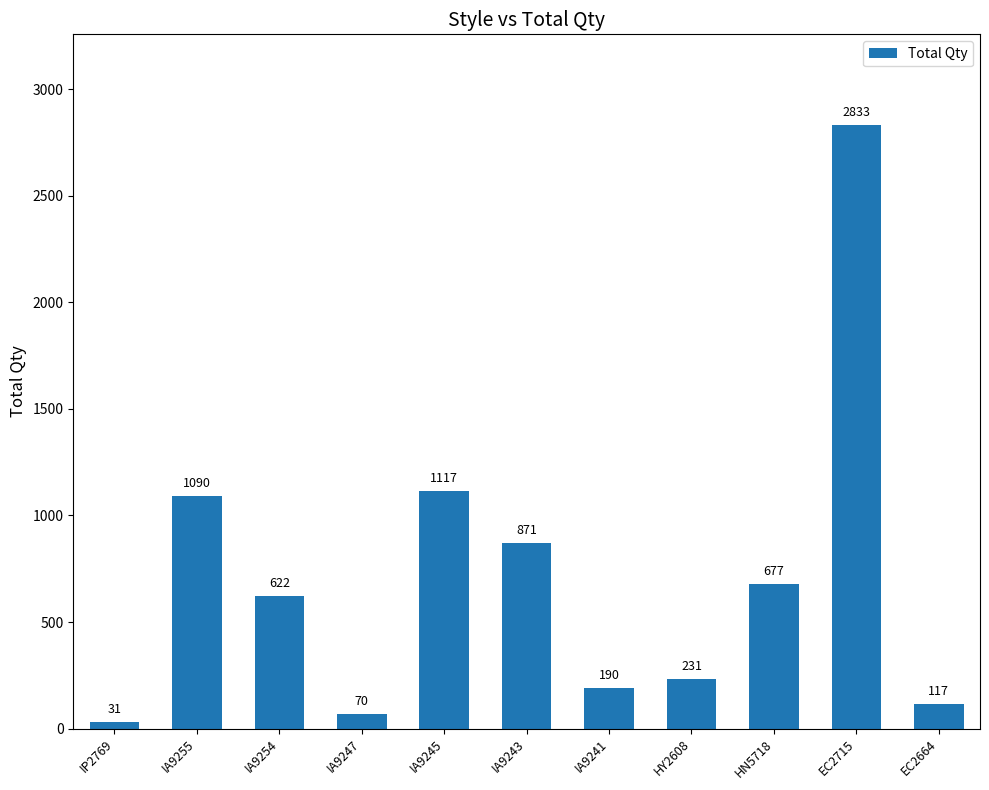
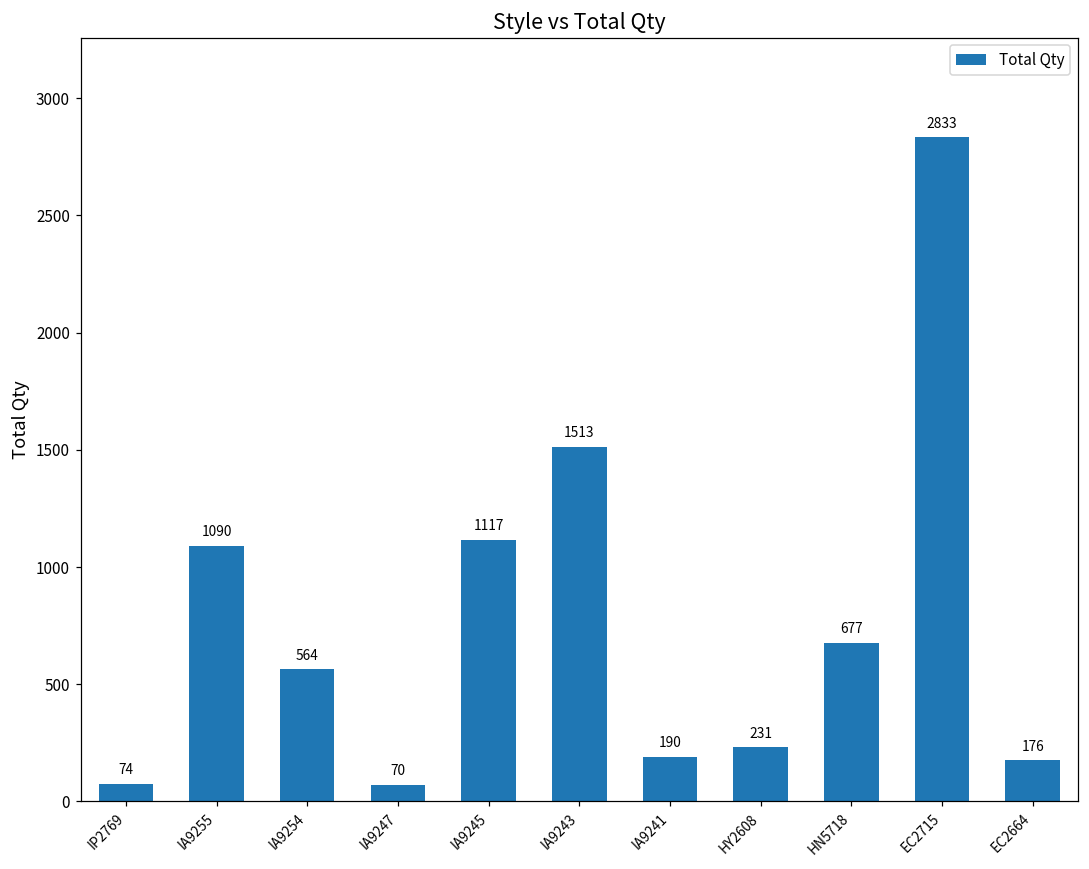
IP2769: 31 -> 74
IA9254: 622 -> 564
IA9243: 871 -> 1513
EC2664: 117 -> 176
